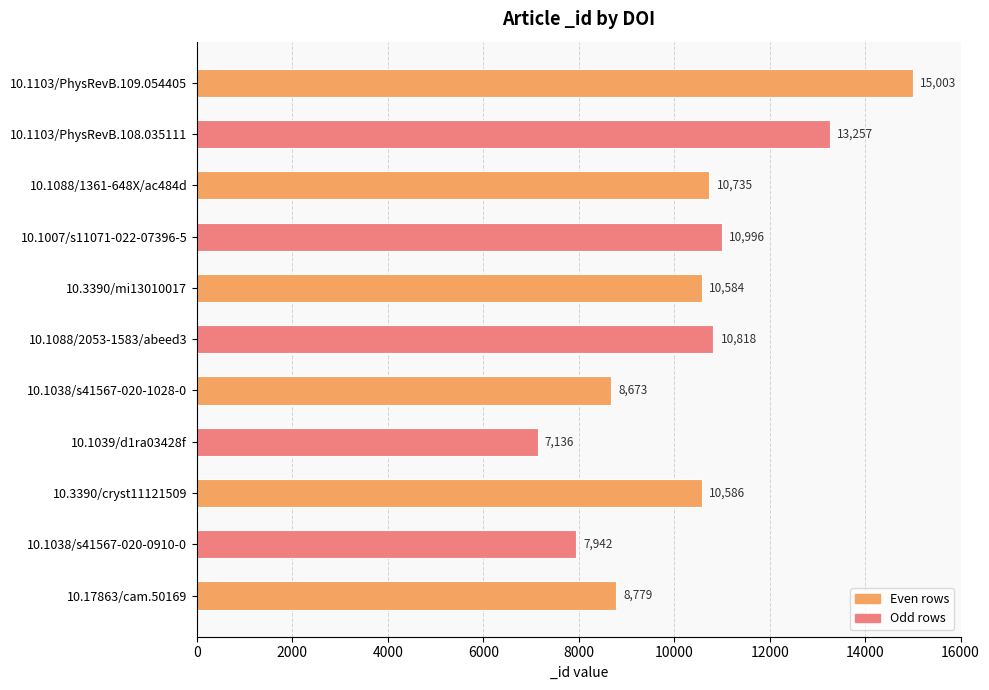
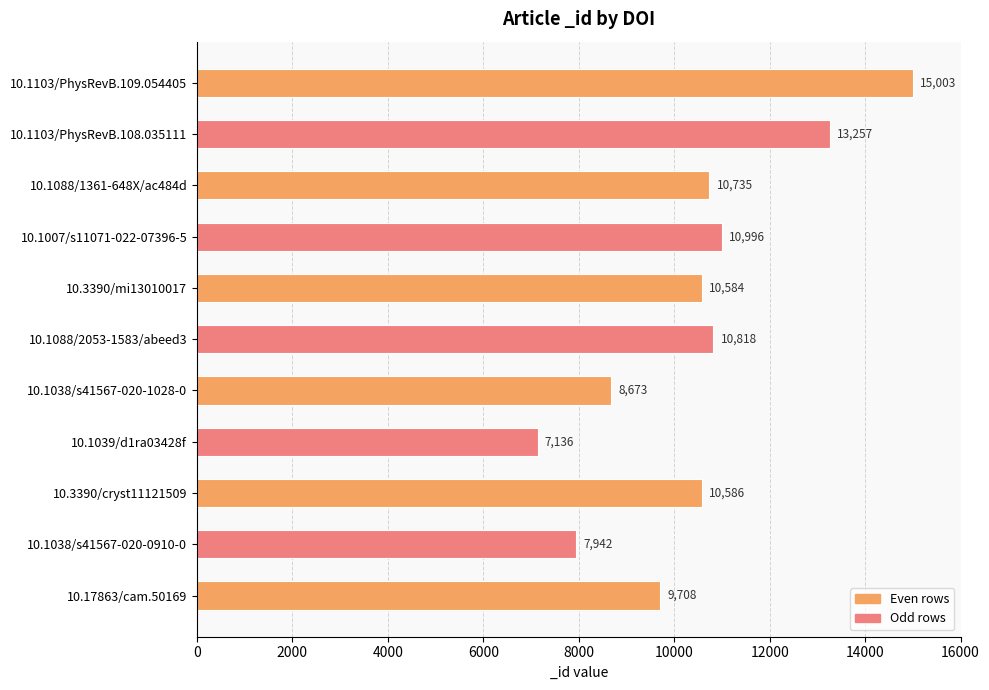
10.17863/cam.50169: 8,779 -> 9,708
